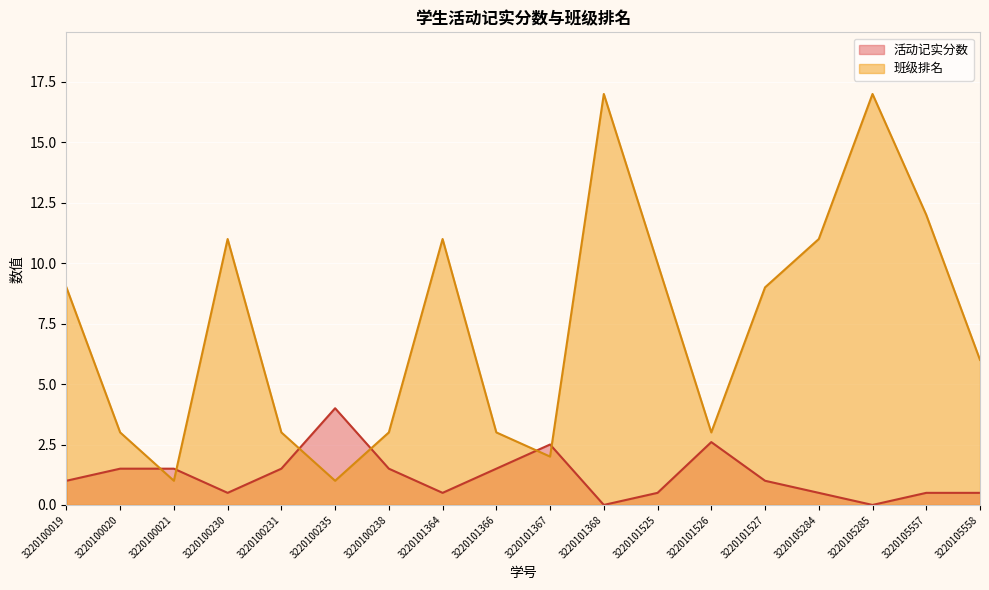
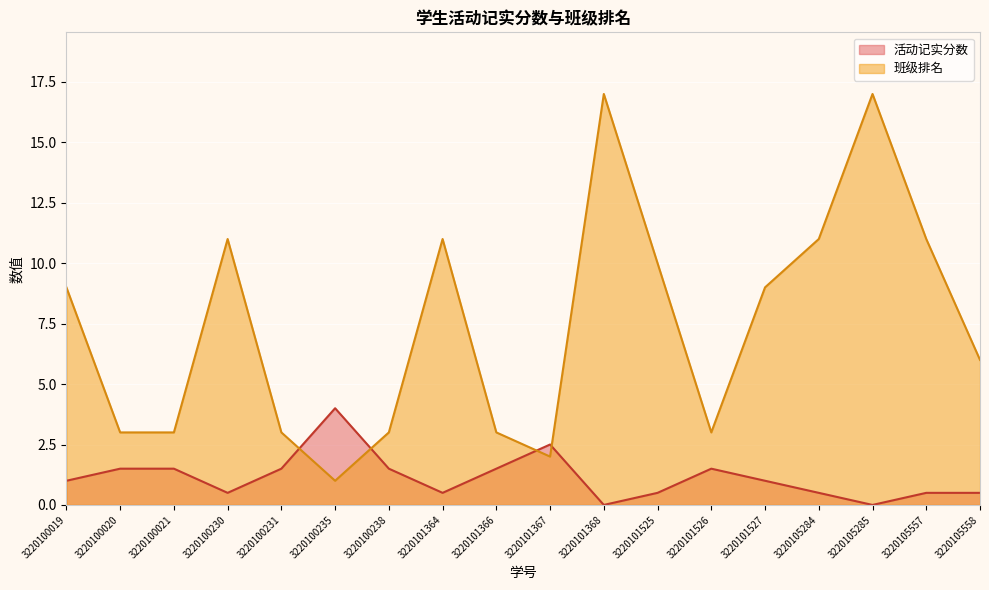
班级排名, 3220100021: 1 -> 3
活动记实分数, 3220101526: 2.6 -> 1.5
班级排名, 3220105557: 12 -> 11
